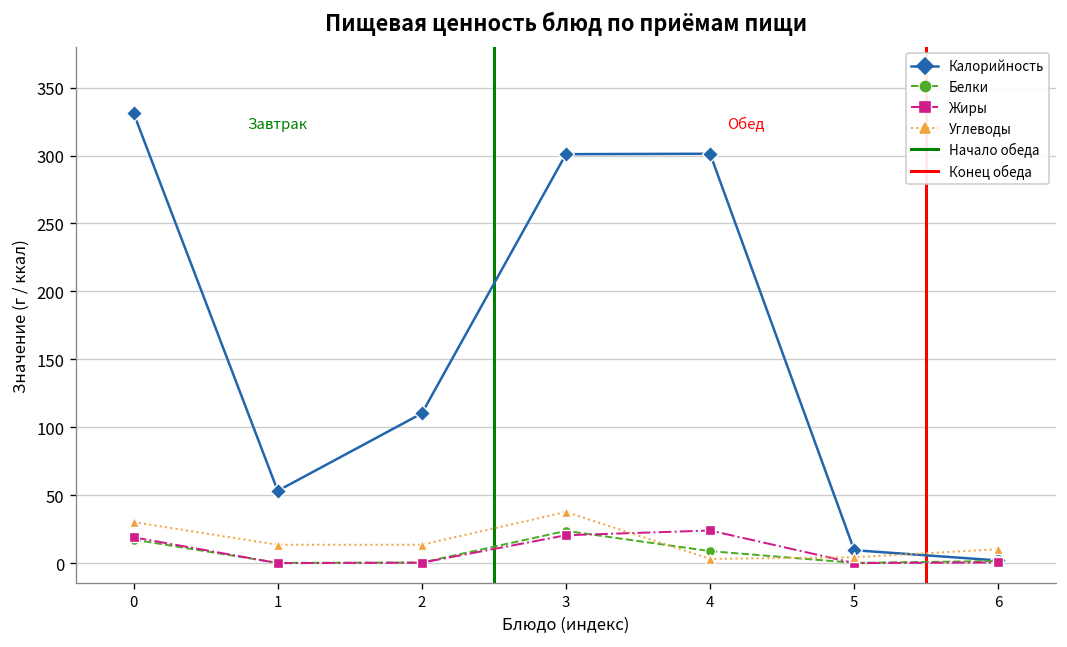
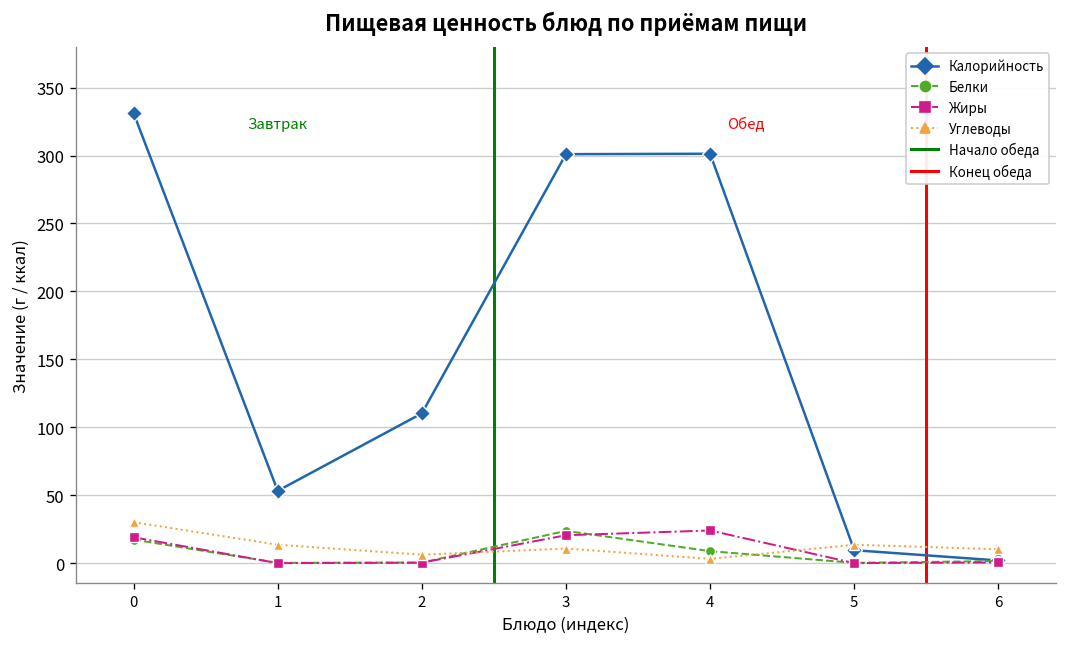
Углеводы, 2: 14 -> 6
Углеводы, 3: 38 -> 11
Углеводы, 5: 4 -> 14
